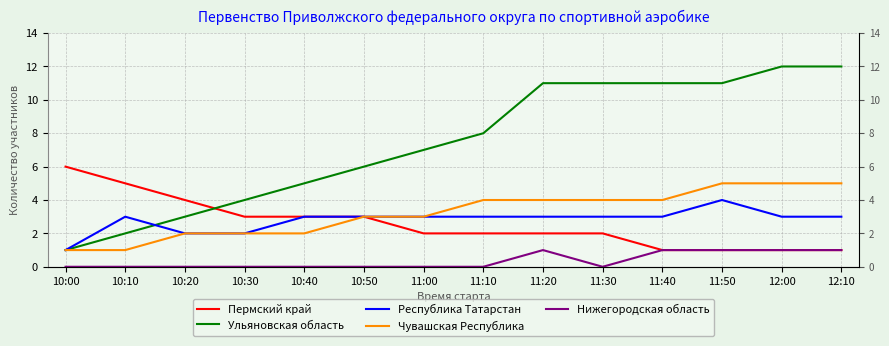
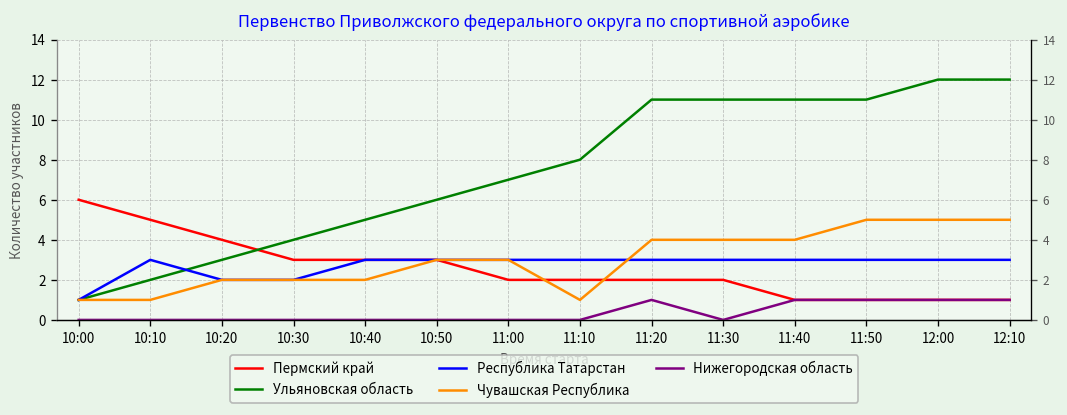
Чувашская Республика, 11:10: 4 -> 1
Республика Татарстан, 11:50: 4 -> 3
